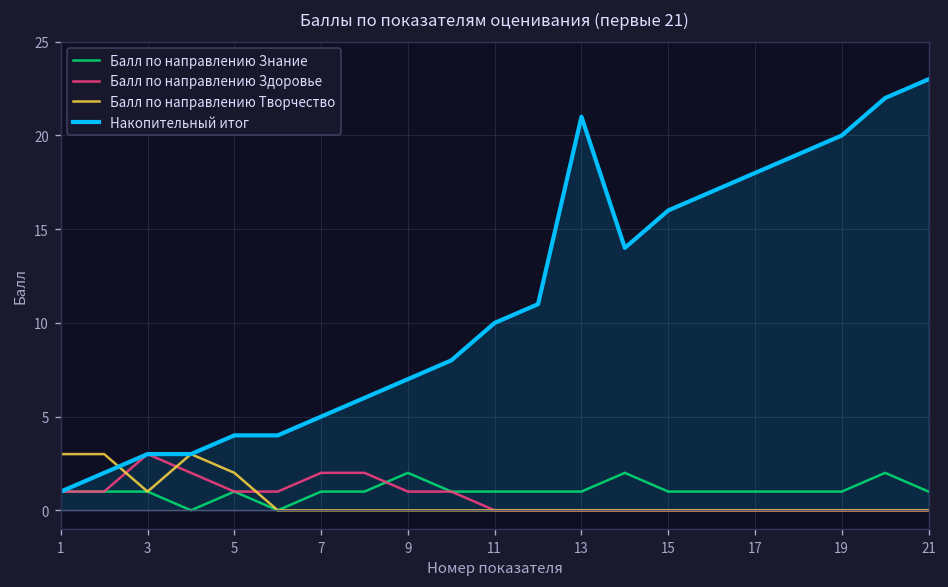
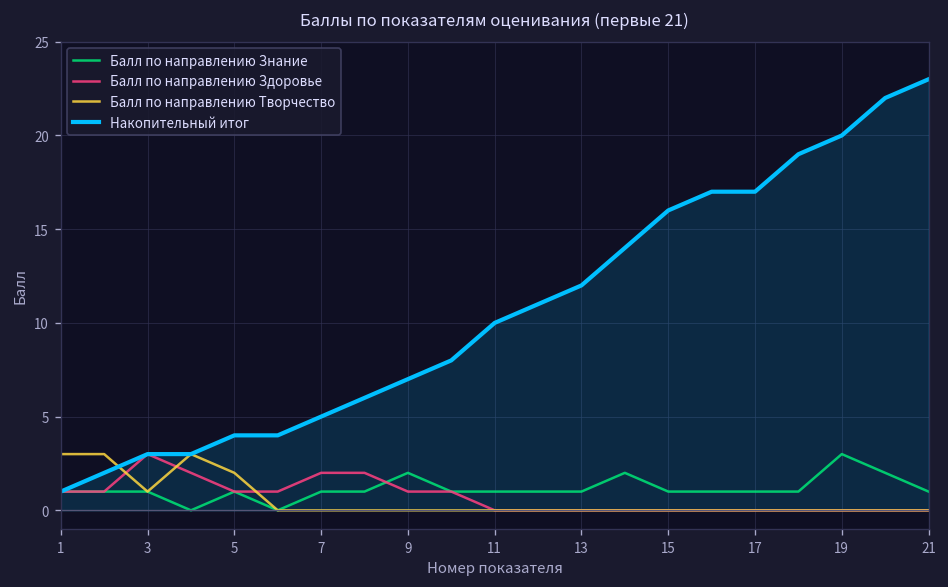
Накопительный итог, 13: 21 -> 12
Накопительный итог, 17: 18 -> 17
Балл по направлению Знание, 19: 1 -> 3
